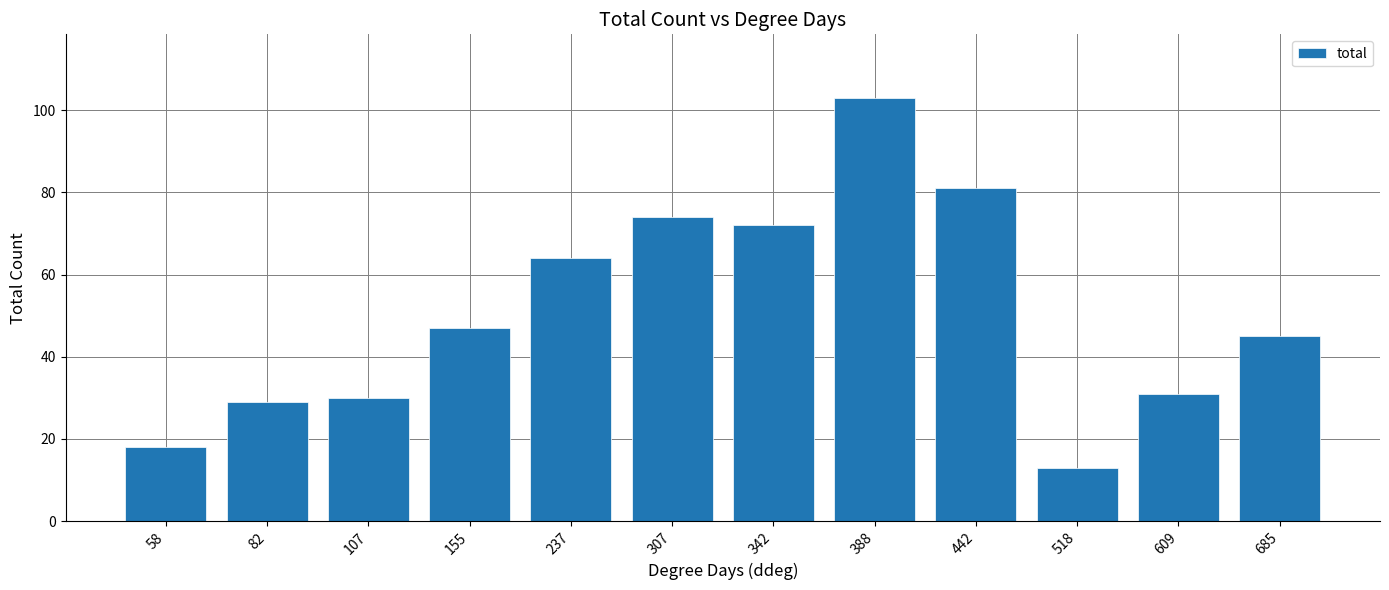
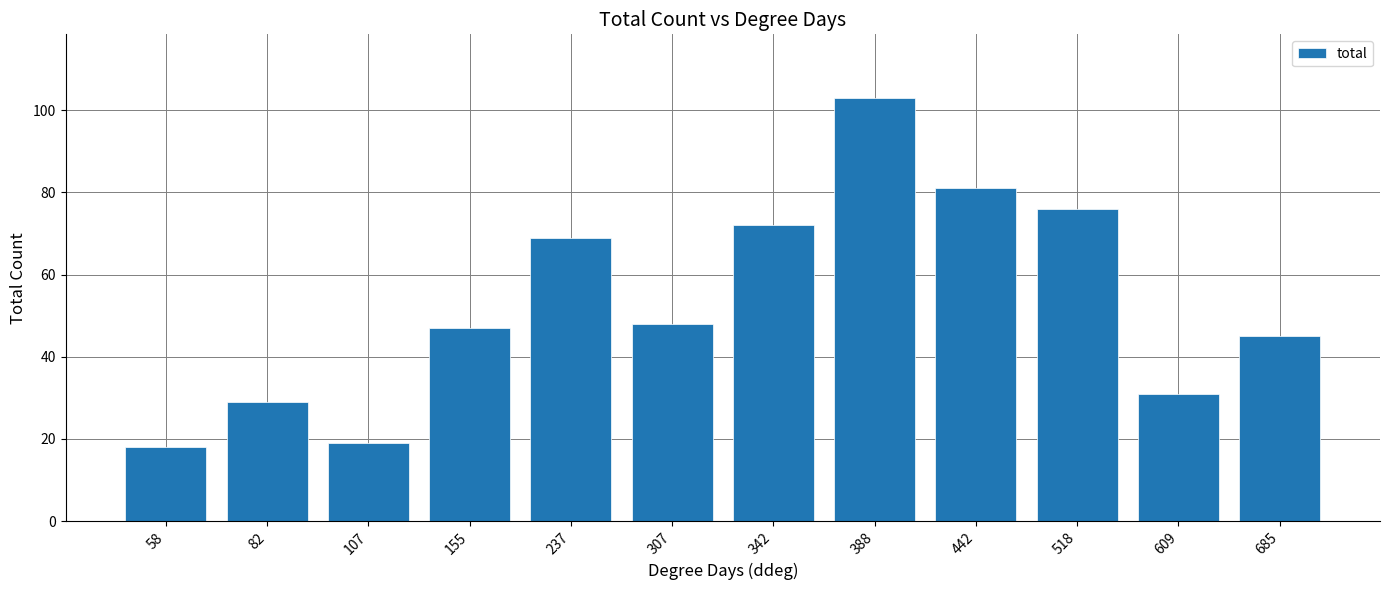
107: 30 -> 19
237: 64 -> 69
307: 74 -> 48
518: 13 -> 76
